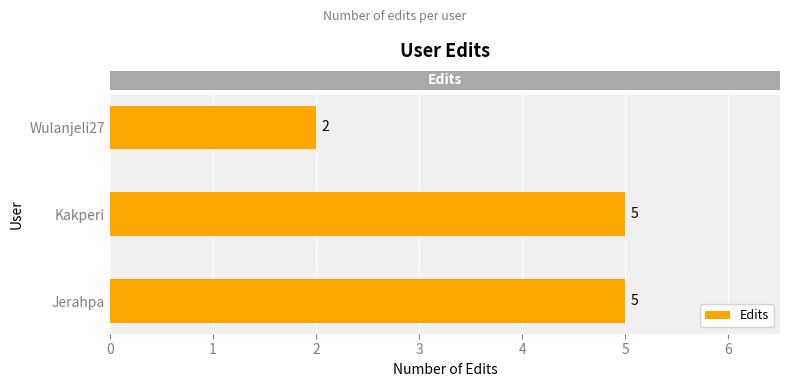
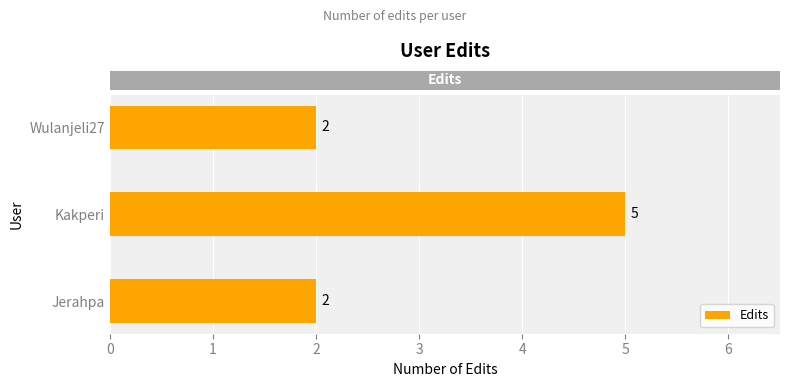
Jerahpa: 5 -> 2
